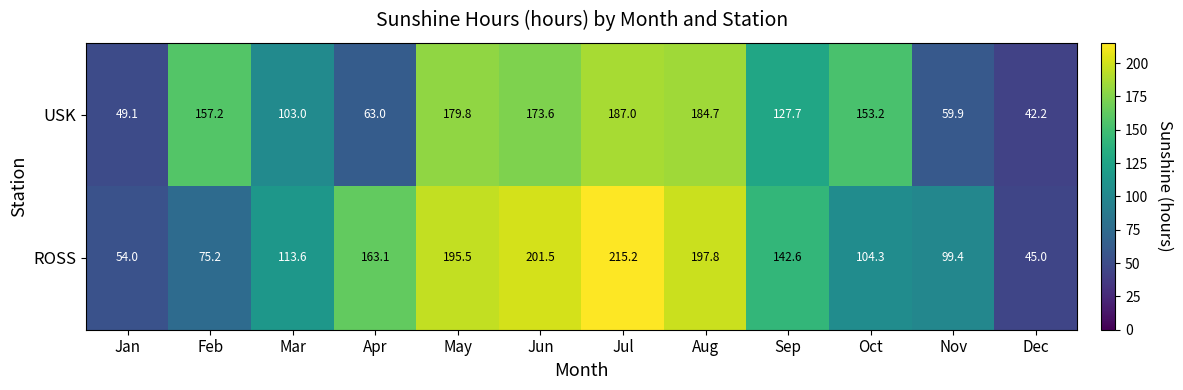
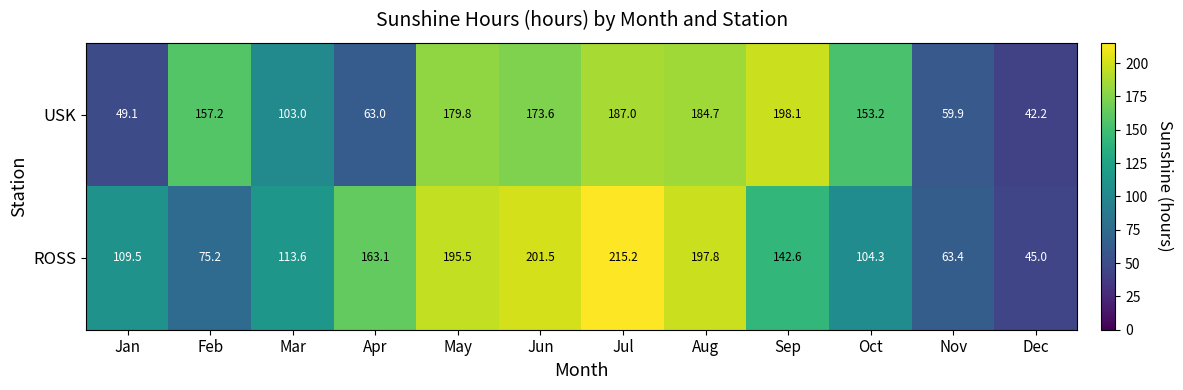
USK, Sep: 127.7 -> 198.1
ROSS, Jan: 54.0 -> 109.5
ROSS, Nov: 99.4 -> 63.4
